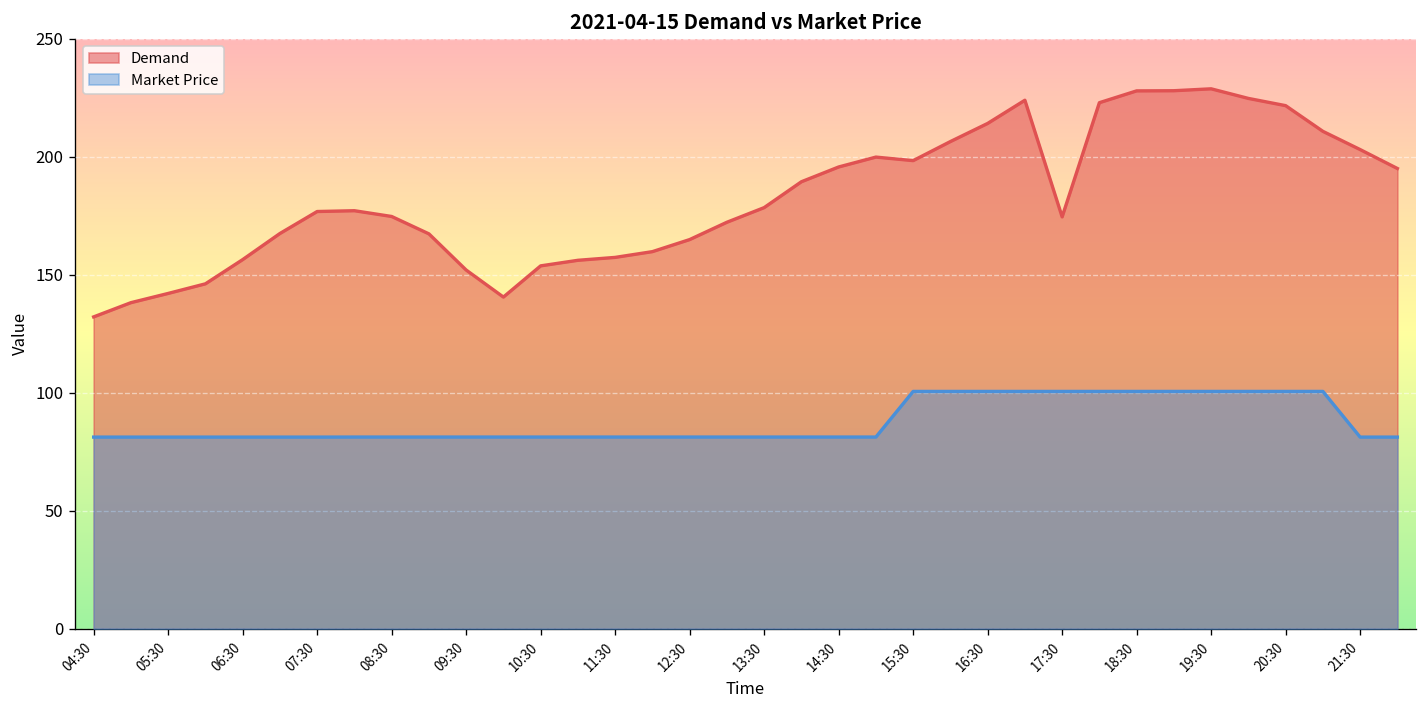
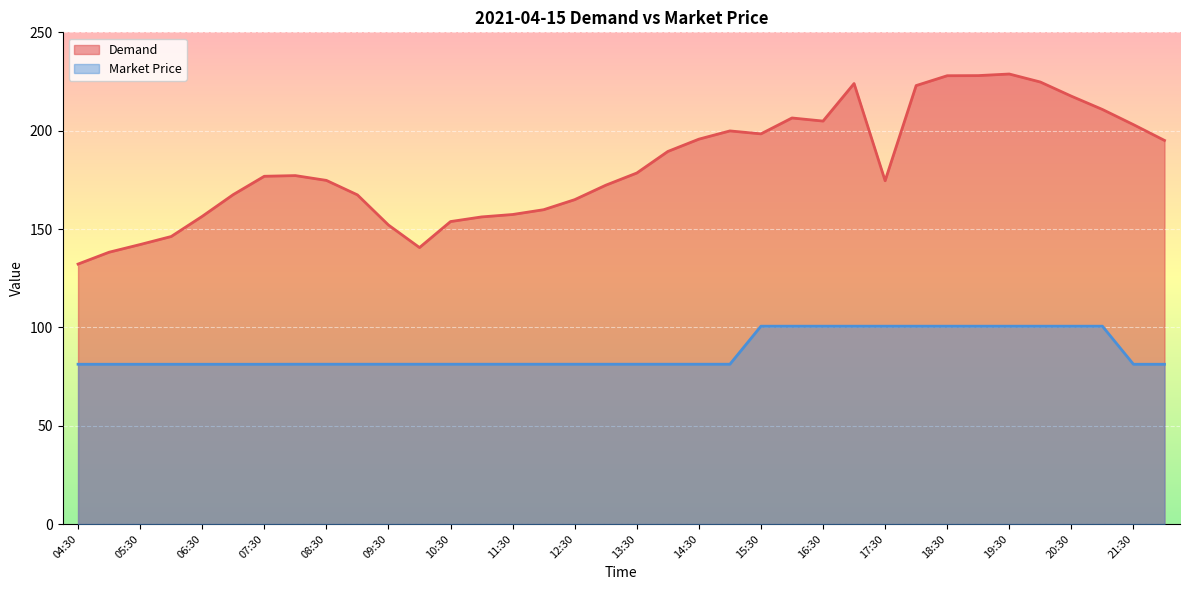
Demand, 16:30: 214 -> 205
Demand, 20:30: 222 -> 218
